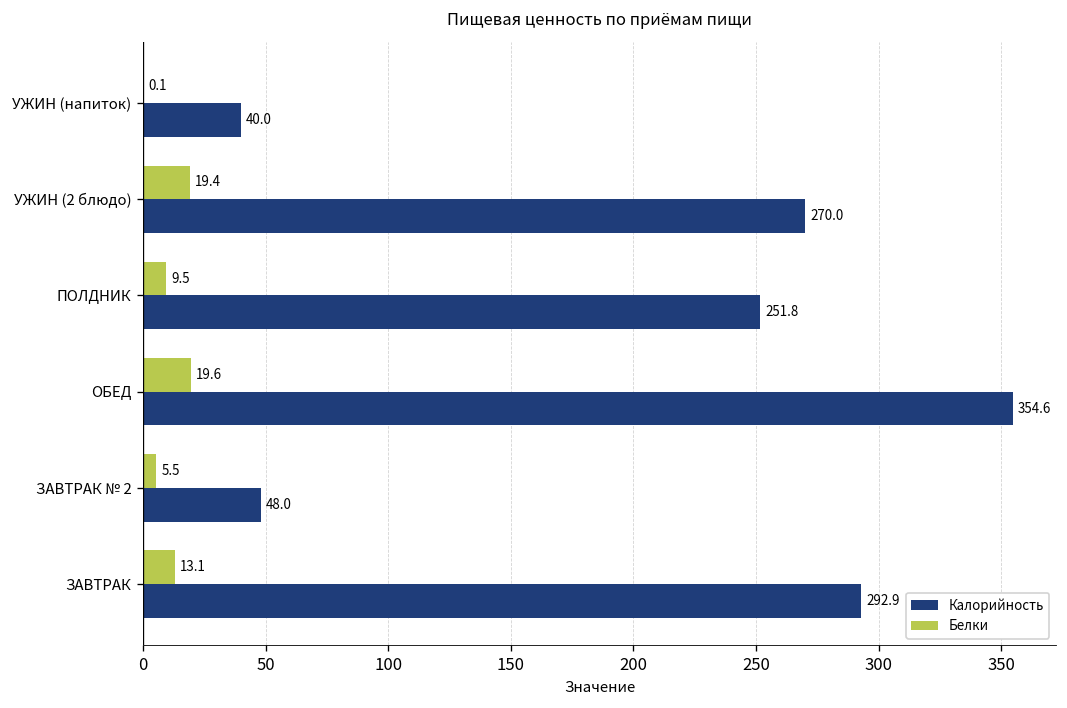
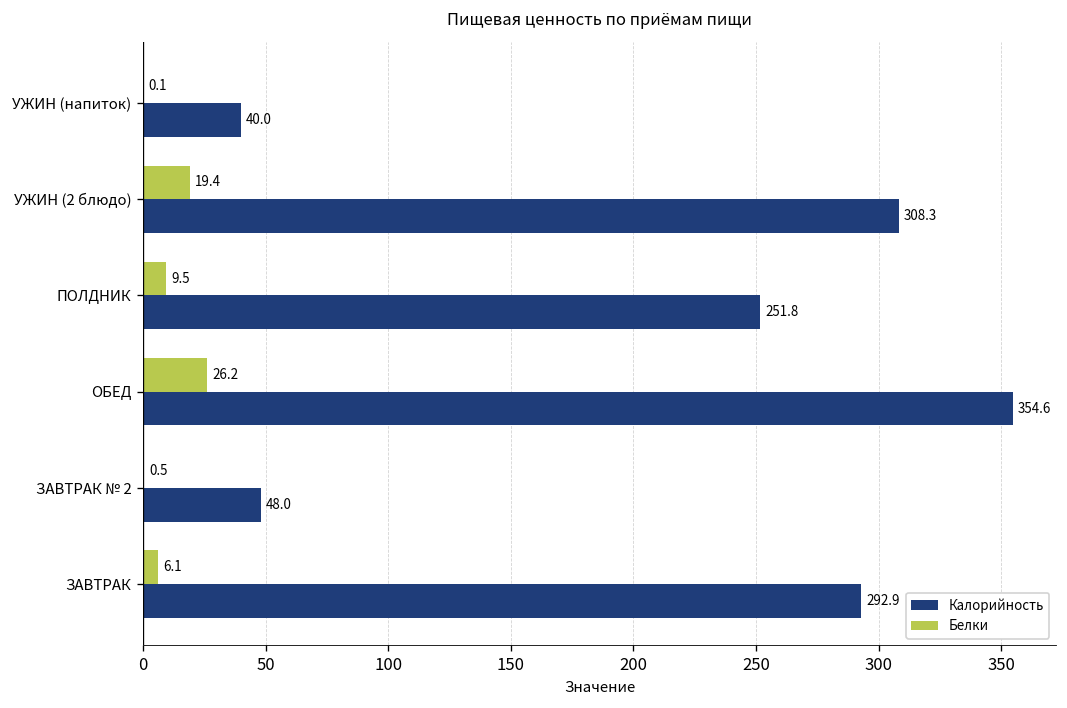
Калорийность, УЖИН (2 блюдо): 270.0 -> 308.3
Белки, ОБЕД: 19.6 -> 26.2
Белки, ЗАВТРАК № 2: 5.5 -> 0.5
Белки, ЗАВТРАК: 13.1 -> 6.1
